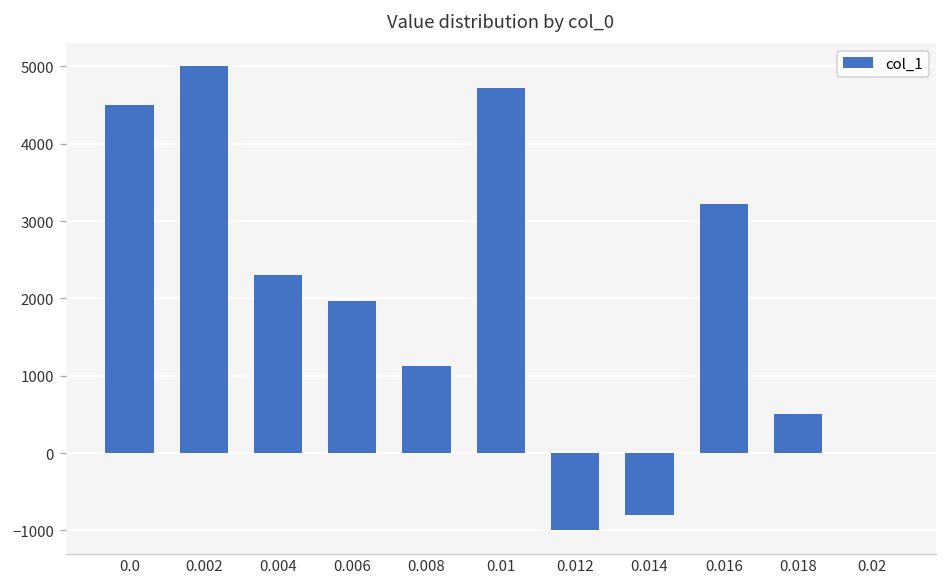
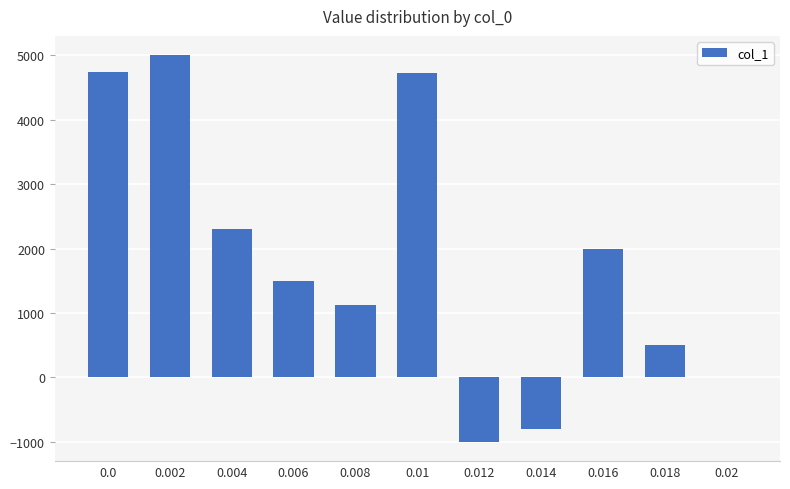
0.0: 4500 -> 4700
0.006: 2000 -> 1500
0.016: 3200 -> 2000
